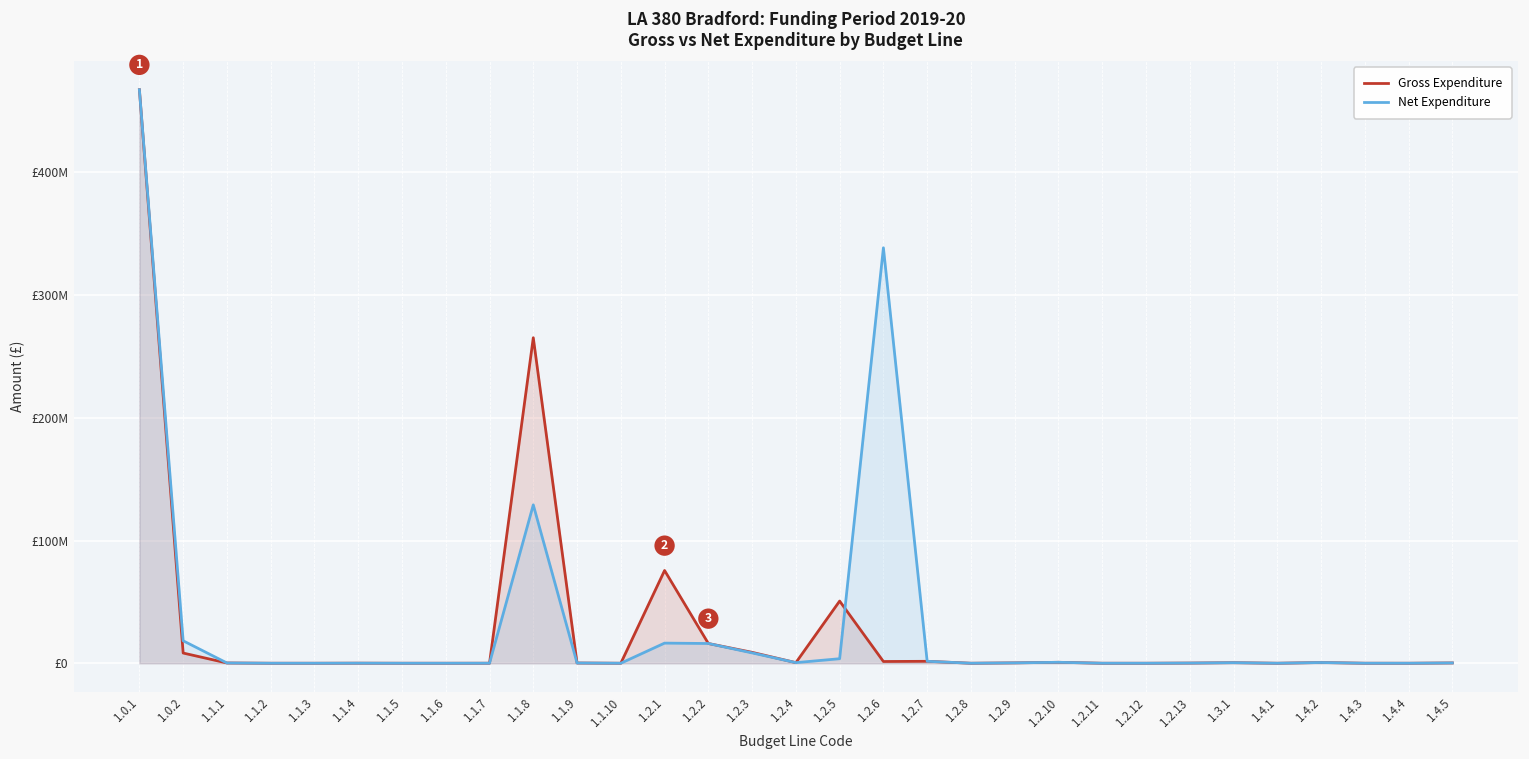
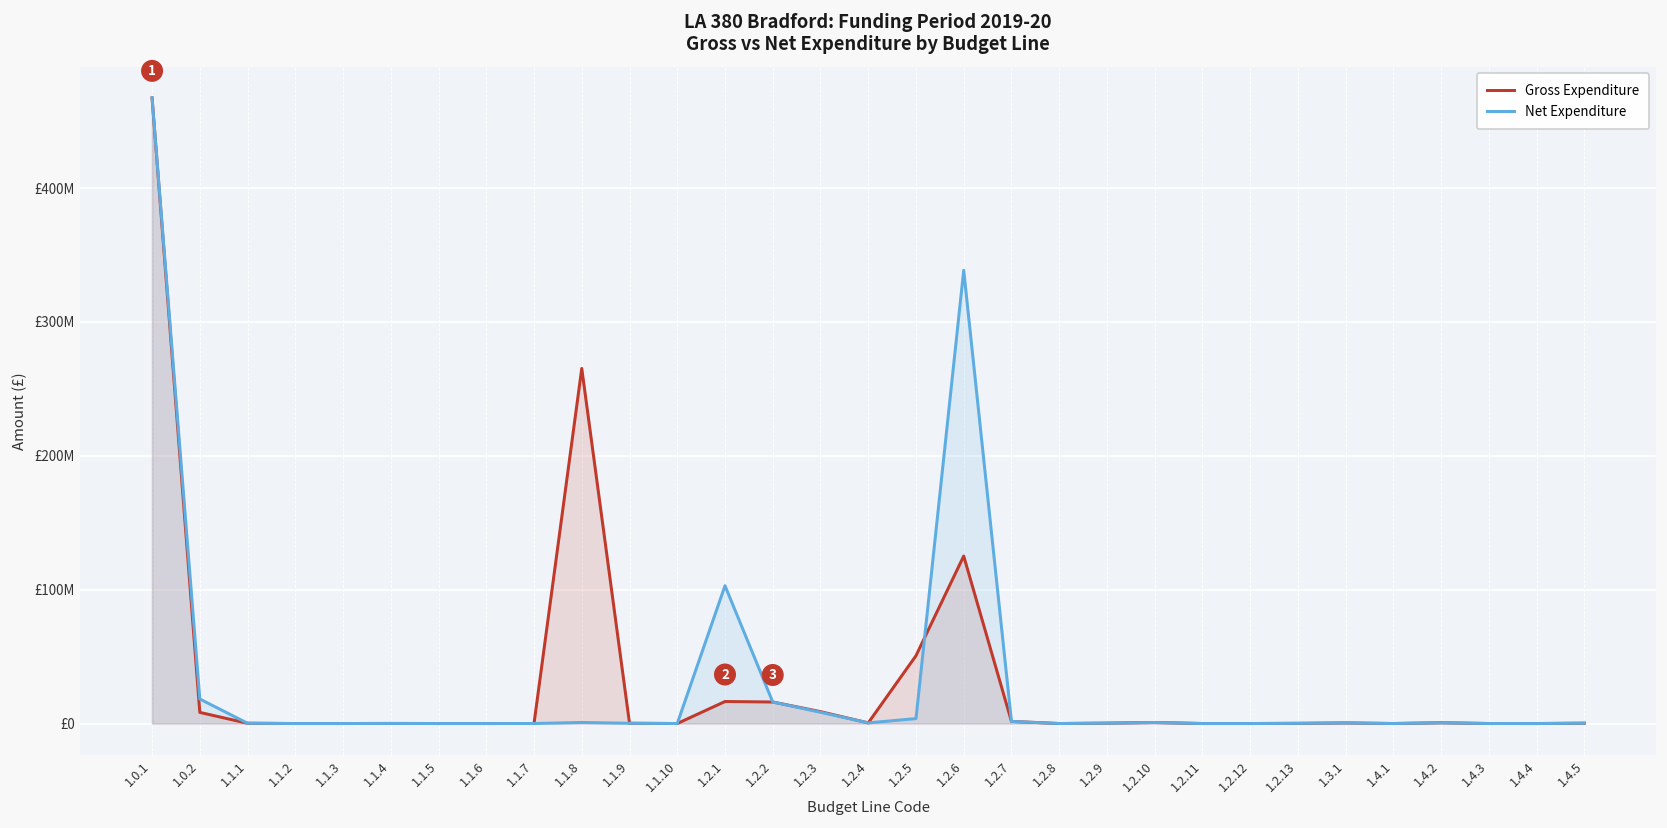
Net Expenditure, 1.1.8: £129000000 -> £1000000
Gross Expenditure, 1.2.1: £76000000 -> £16000000
Net Expenditure, 1.2.1: £16000000 -> £103000000
Gross Expenditure, 1.2.6: £1000000 -> £125000000
